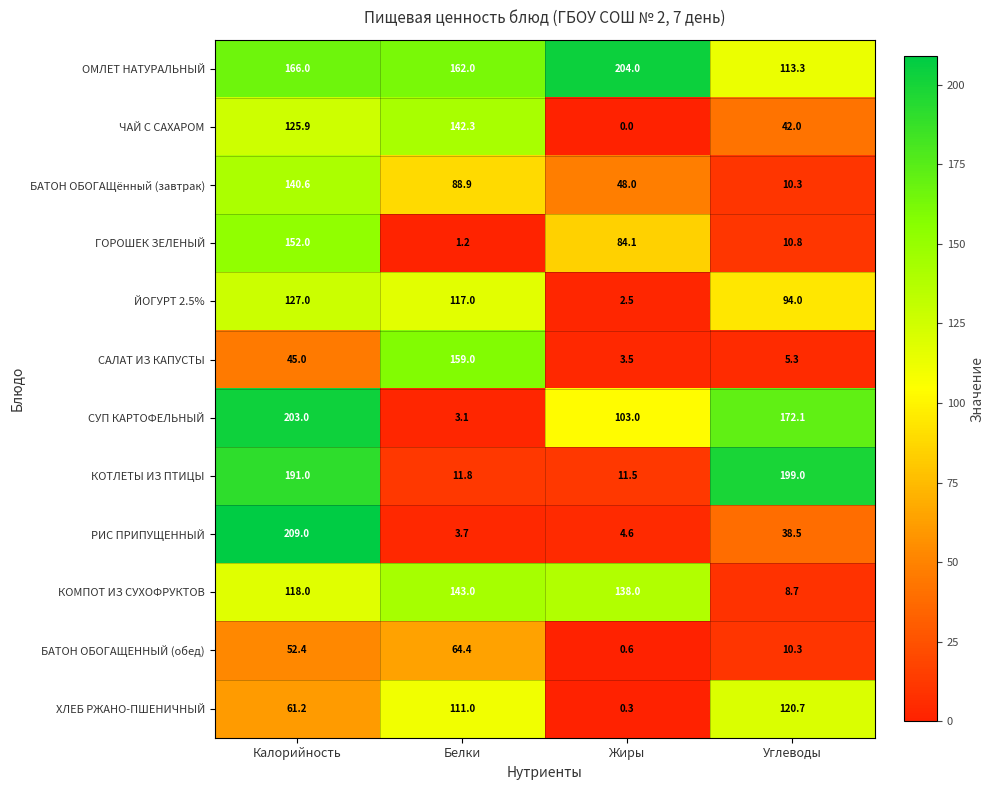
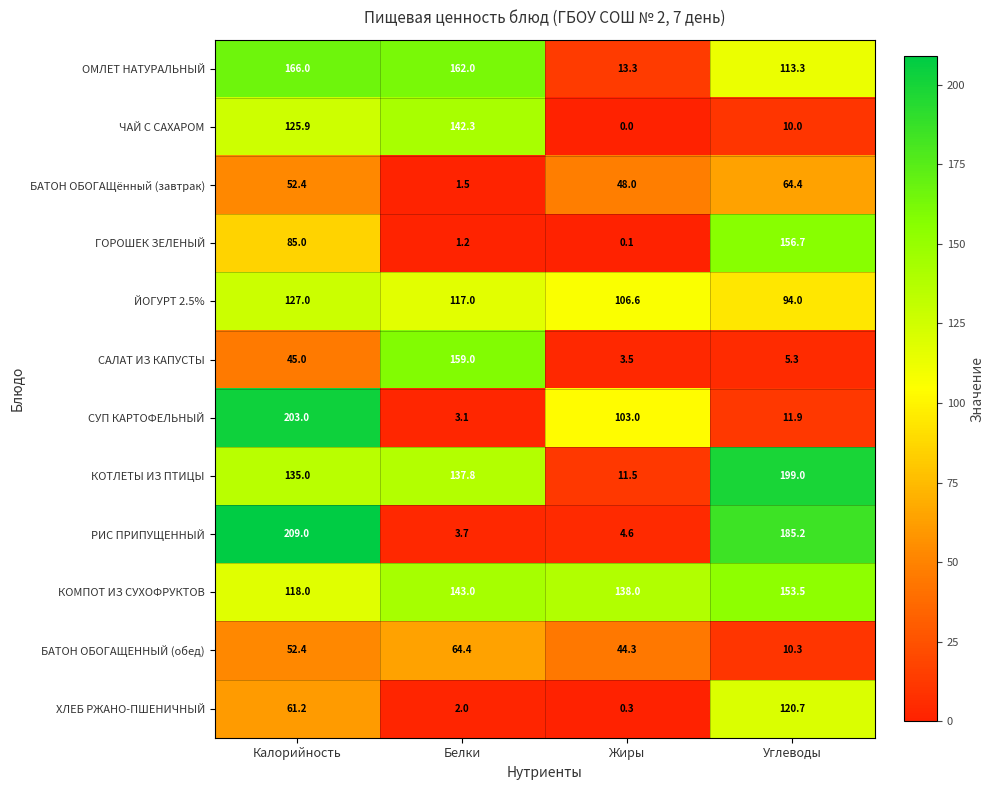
ОМЛЕТ НАТУРАЛЬНЫЙ, Жиры: 204.0 -> 13.3
ЧАЙ С САХАРОМ, Углеводы: 42.0 -> 10.0
БАТОН ОБОГАЩённый (завтрак), Калорийность: 140.6 -> 52.4
БАТОН ОБОГАЩённый (завтрак), Белки: 88.9 -> 1.5
БАТОН ОБОГАЩённый (завтрак), Углеводы: 10.3 -> 64.4
ГОРОШЕК ЗЕЛЕНЫЙ, Калорийность: 152.0 -> 85.0
ГОРОШЕК ЗЕЛЕНЫЙ, Жиры: 84.1 -> 0.1
ГОРОШЕК ЗЕЛЕНЫЙ, Углеводы: 10.8 -> 156.7
ЙОГУРТ 2.5%, Жиры: 2.5 -> 106.6
СУП КАРТОФЕЛЬНЫЙ, Углеводы: 172.1 -> 11.9
КОТЛЕТЫ ИЗ ПТИЦЫ, Калорийность: 191.0 -> 135.0
КОТЛЕТЫ ИЗ ПТИЦЫ, Белки: 11.8 -> 137.8
РИС ПРИПУЩЕННЫЙ, Углеводы: 38.5 -> 185.2
КОМПОТ ИЗ СУХОФРУКТОВ, Углеводы: 8.7 -> 153.5
БАТОН ОБОГАЩЕННЫЙ (обед), Жиры: 0.6 -> 44.3
ХЛЕБ РЖАНО-ПШЕНИЧНЫЙ, Белки: 111.0 -> 2.0
